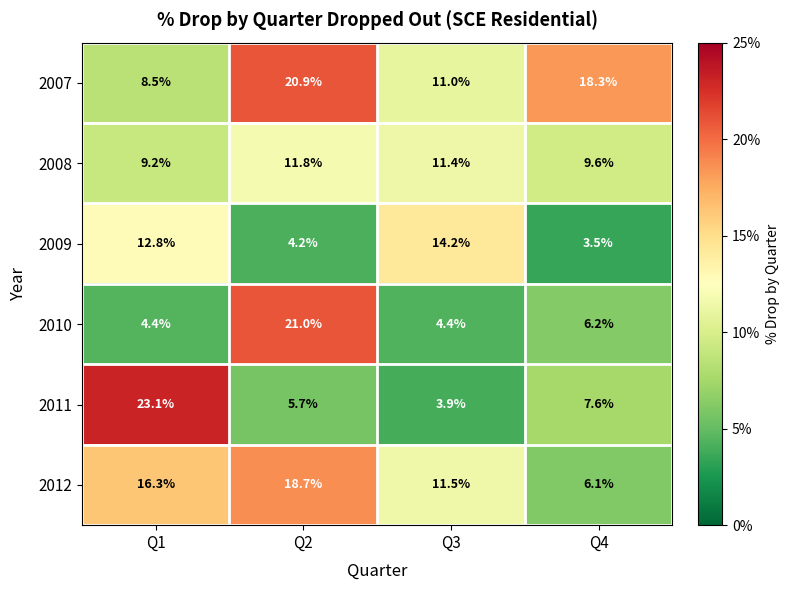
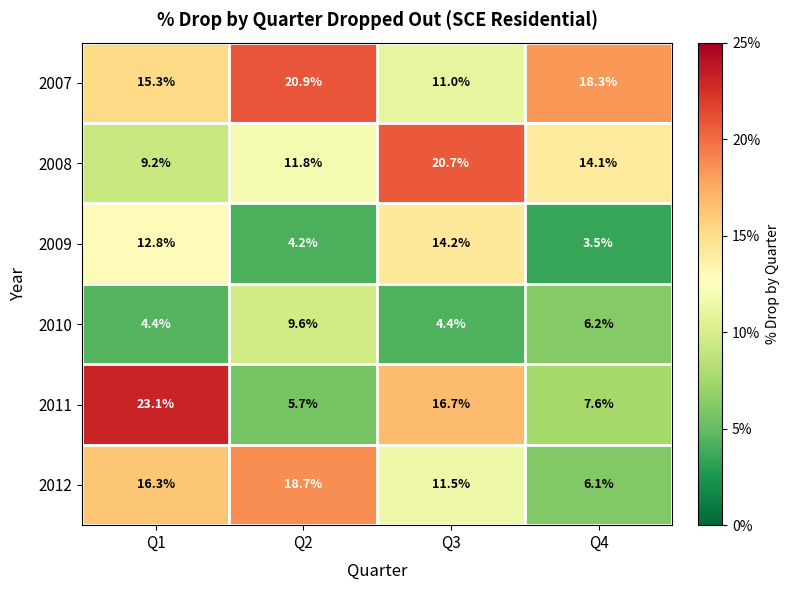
2007, Q1: 8.5% -> 15.3%
2008, Q3: 11.4% -> 20.7%
2008, Q4: 9.6% -> 14.1%
2010, Q2: 21.0% -> 9.6%
2011, Q3: 3.9% -> 16.7%
